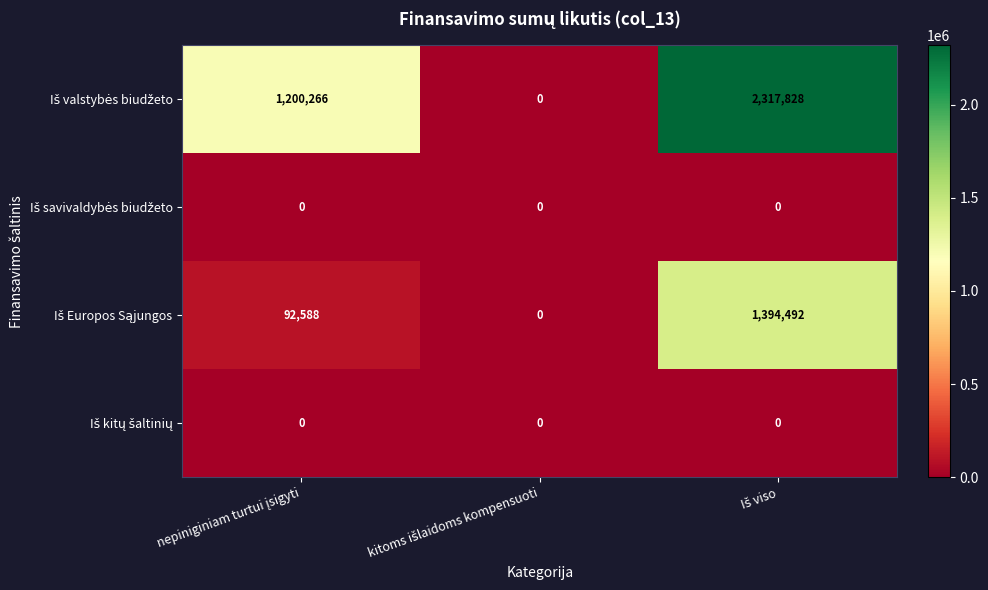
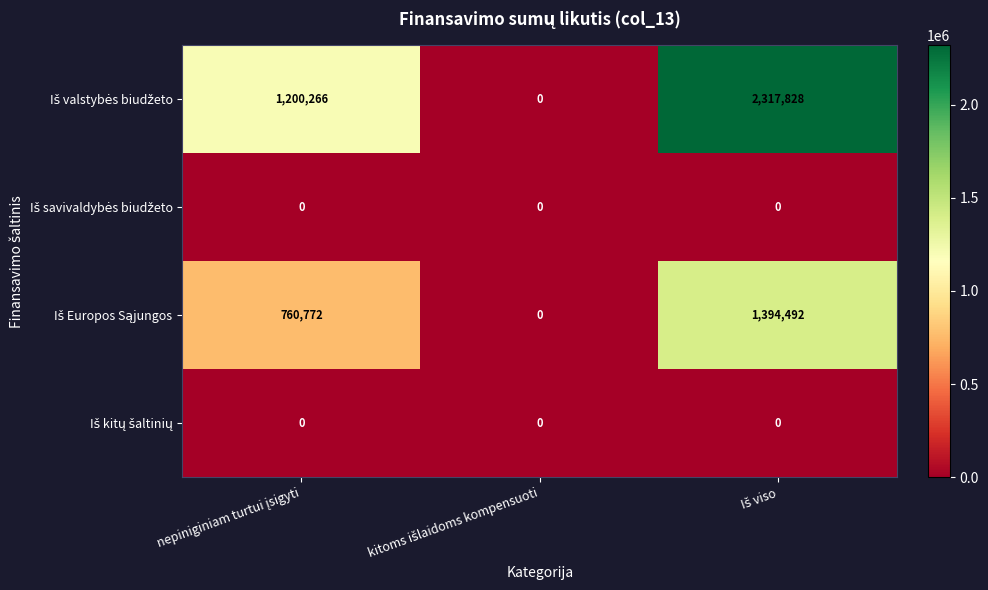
Iš Europos Sąjungos, nepiniginiam turtui įsigyti: 92,588 -> 760,772
